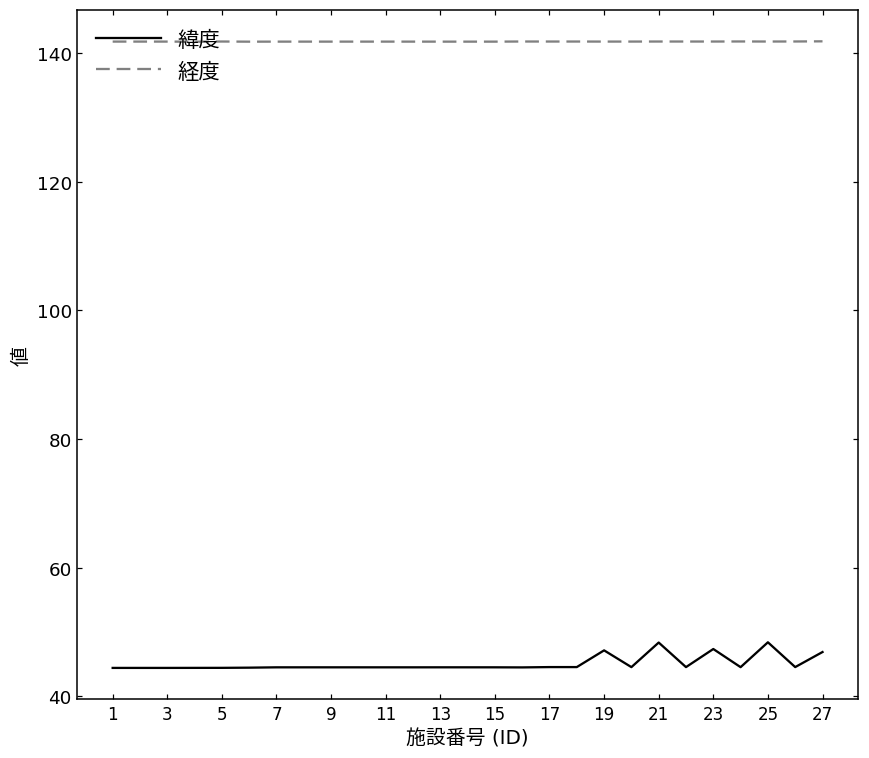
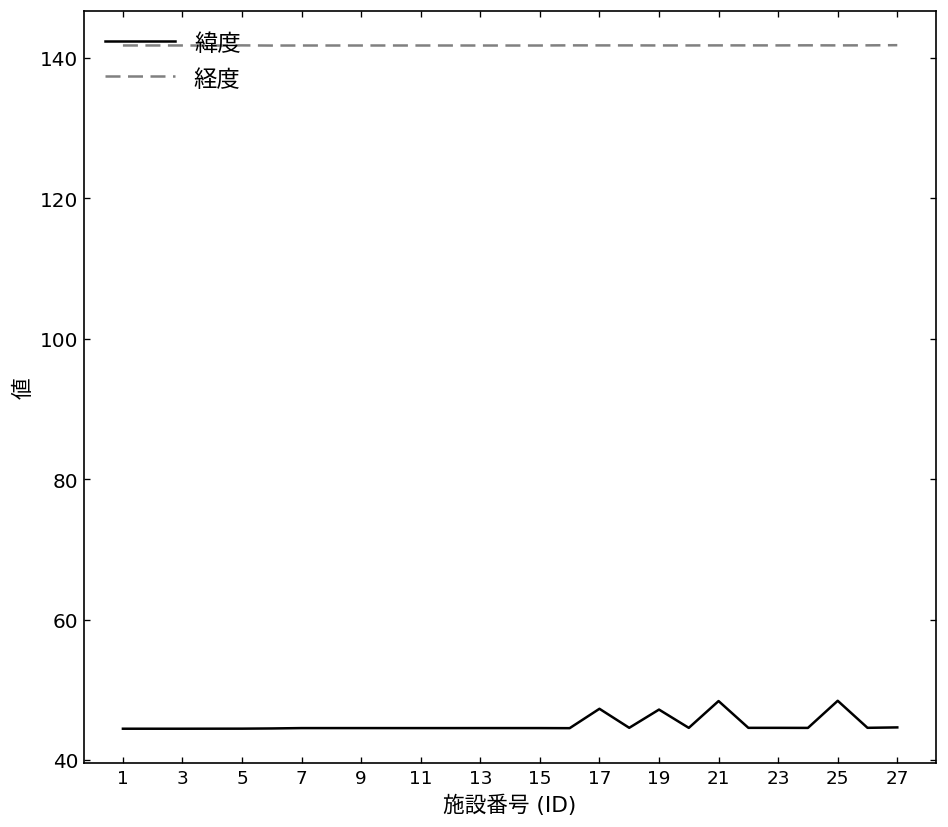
緯度, 17: 45 -> 47
緯度, 23: 47 -> 45
緯度, 27: 47 -> 45
